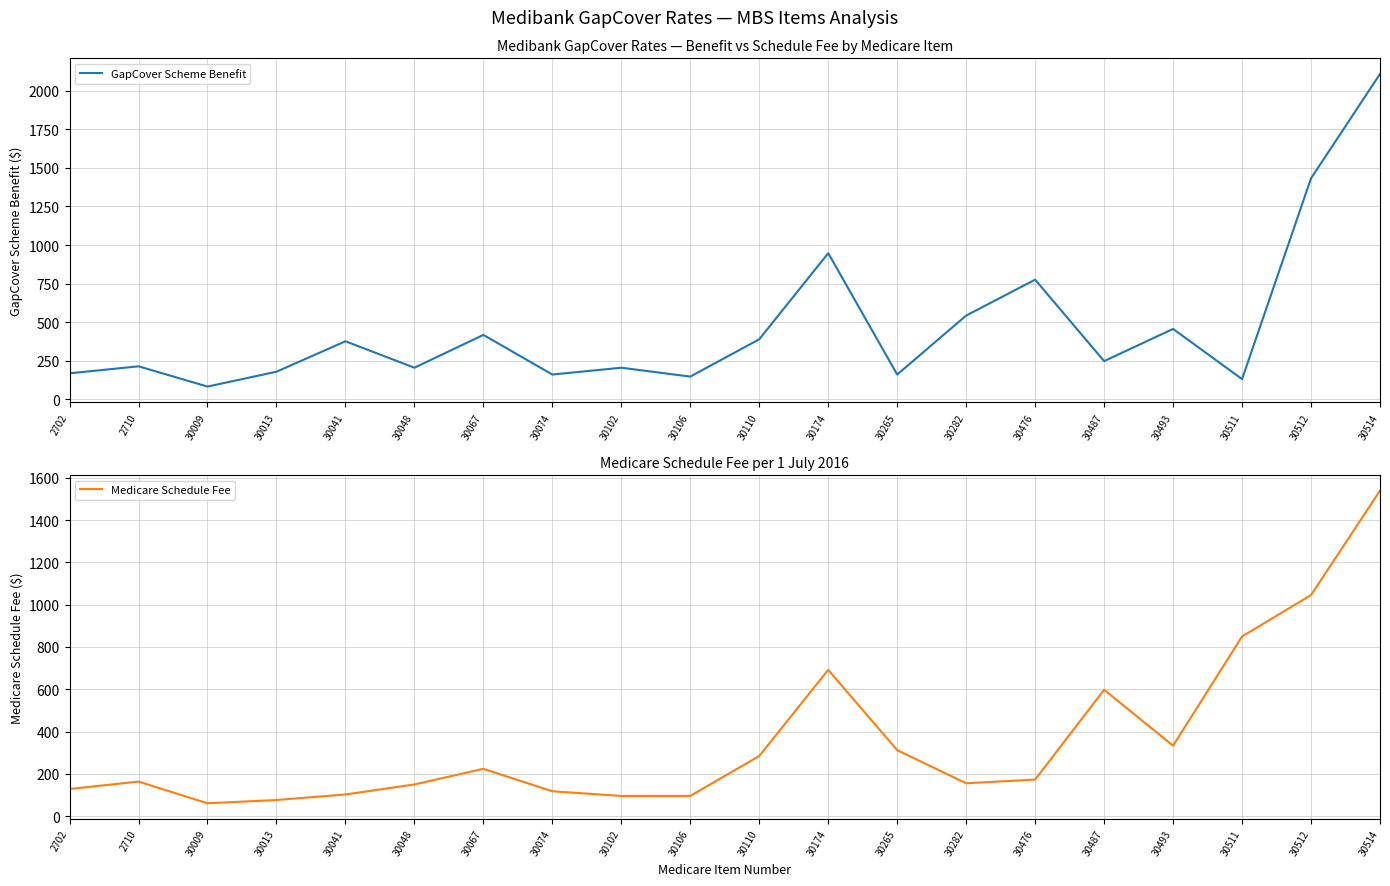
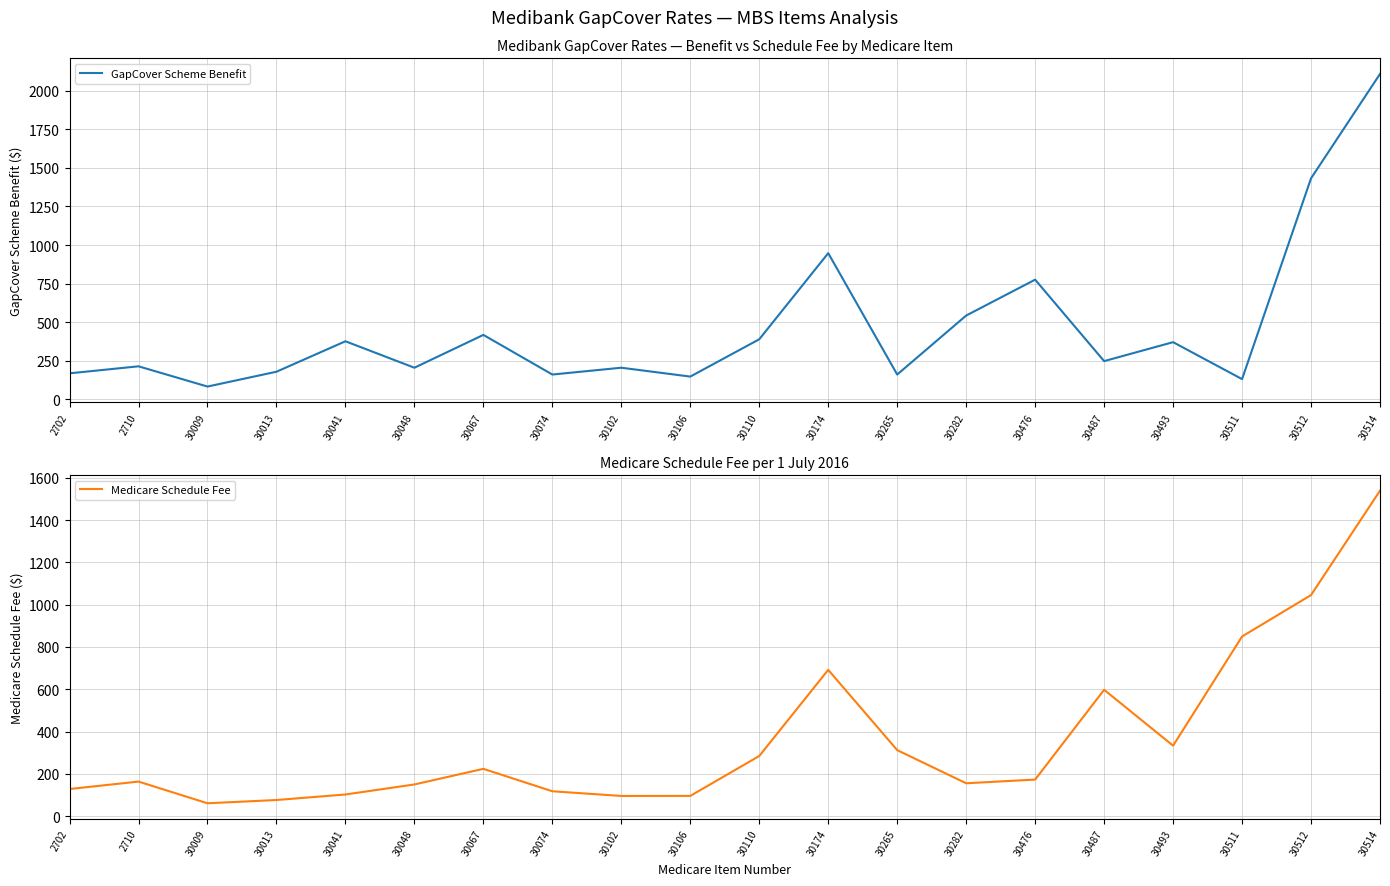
Medibank GapCover Rates — Benefit vs Schedule Fee by Medicare Item, 30493: 460 -> 370
